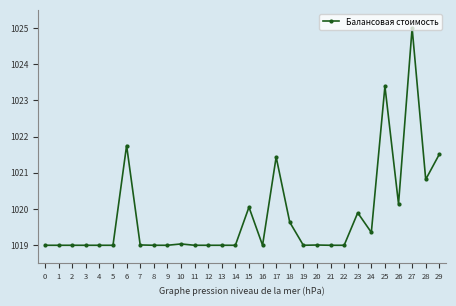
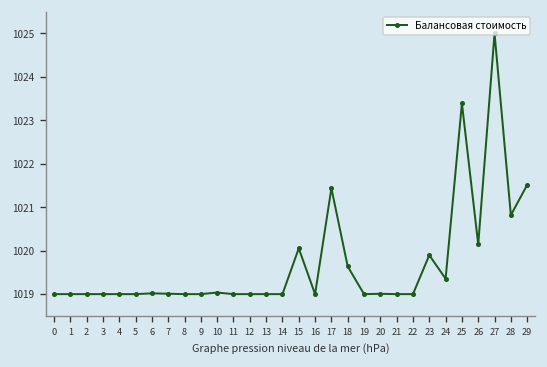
6: 1021.8 -> 1019.0
